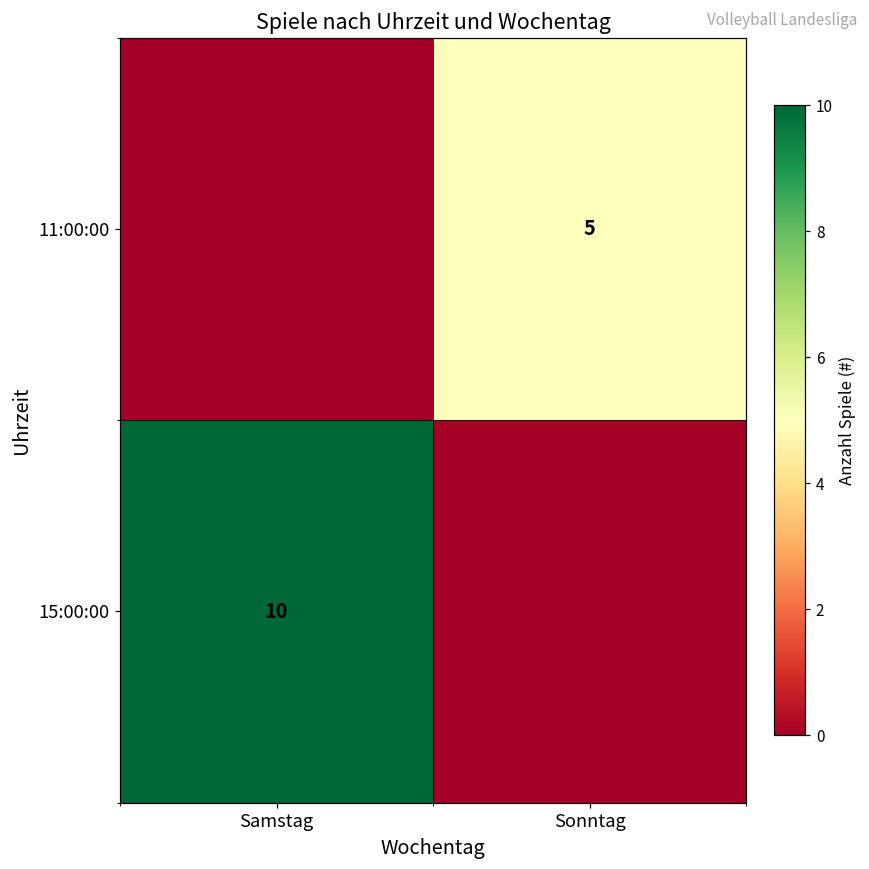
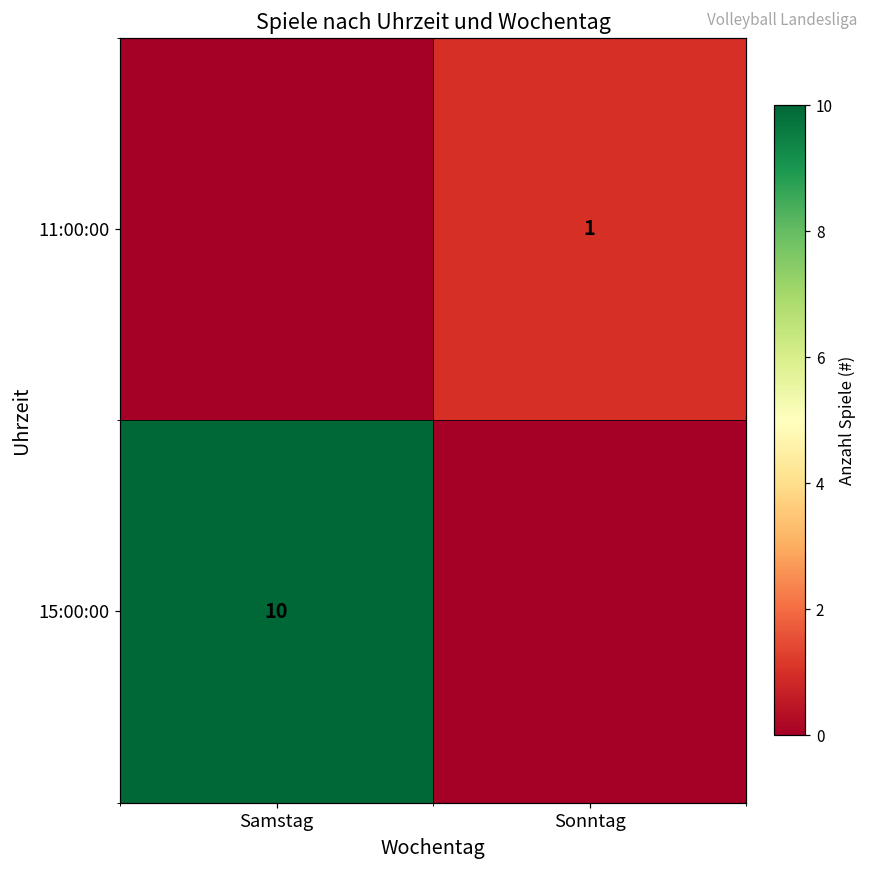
11:00:00, Sonntag: 5 -> 1
